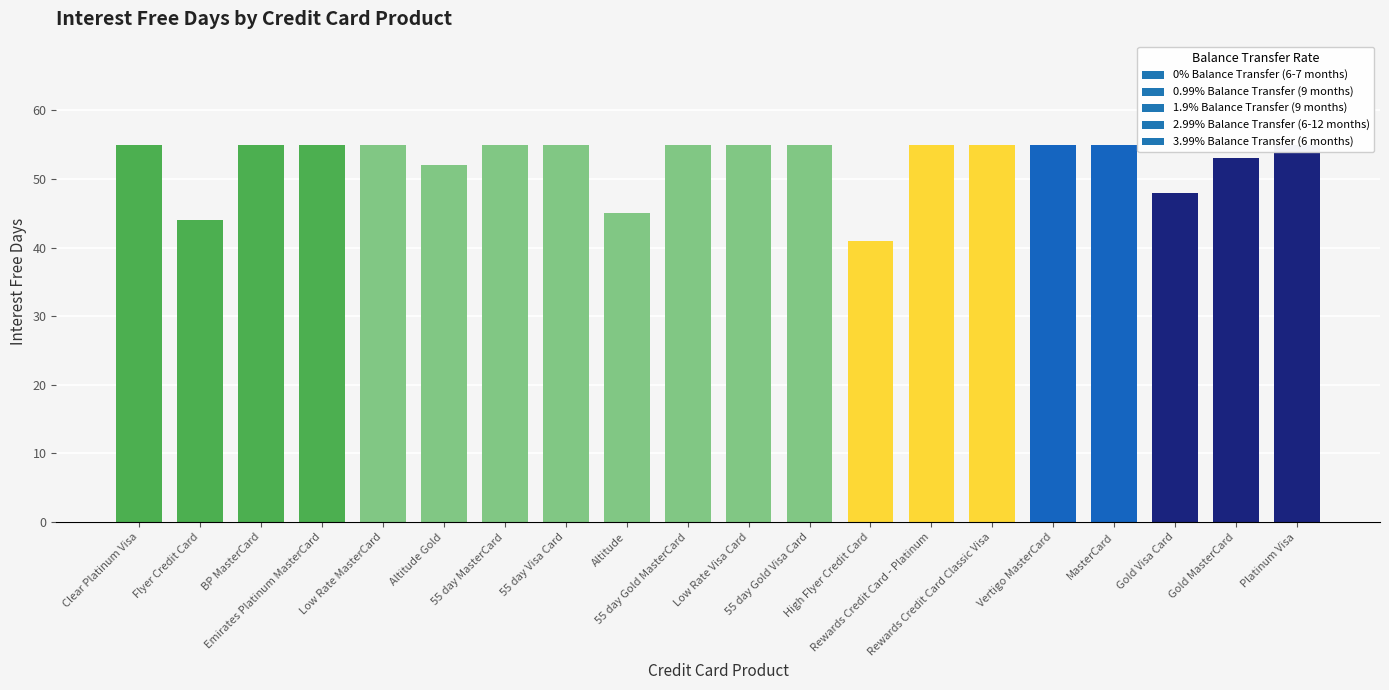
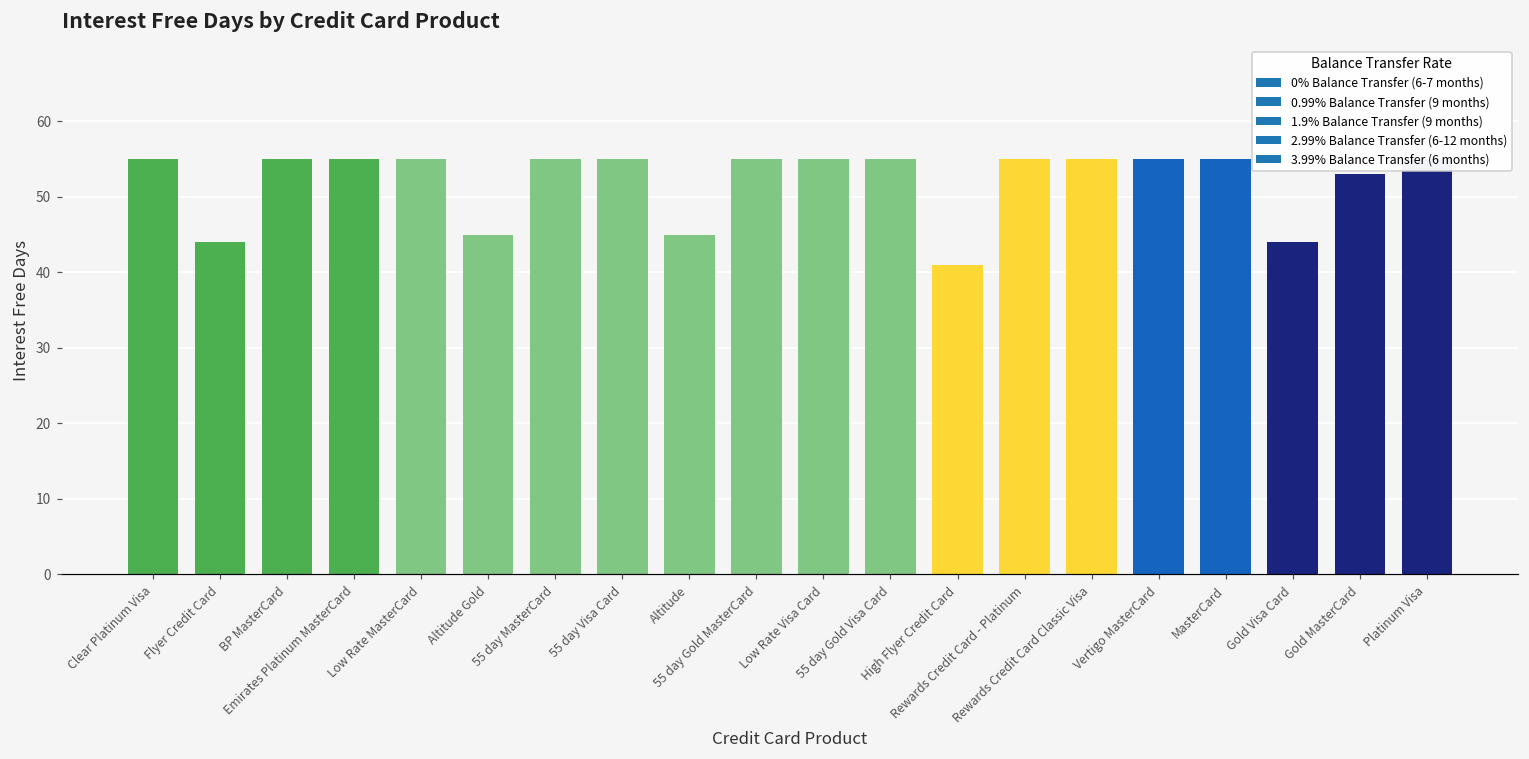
Altitude Gold: 52 -> 45
Gold Visa Card: 48 -> 44
